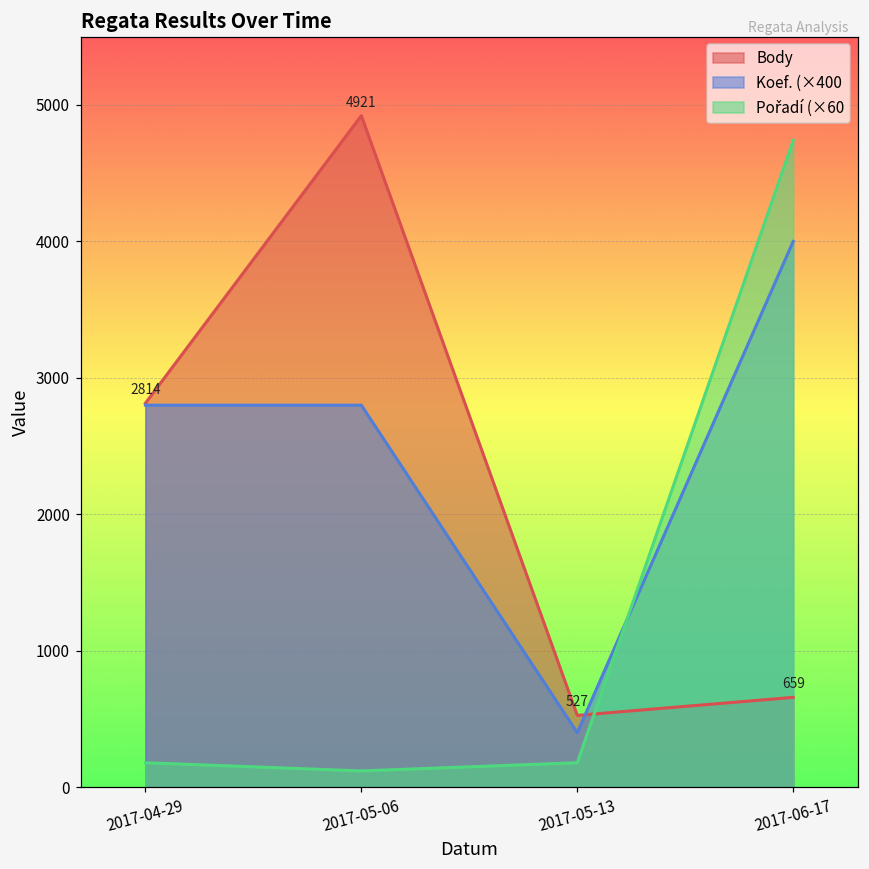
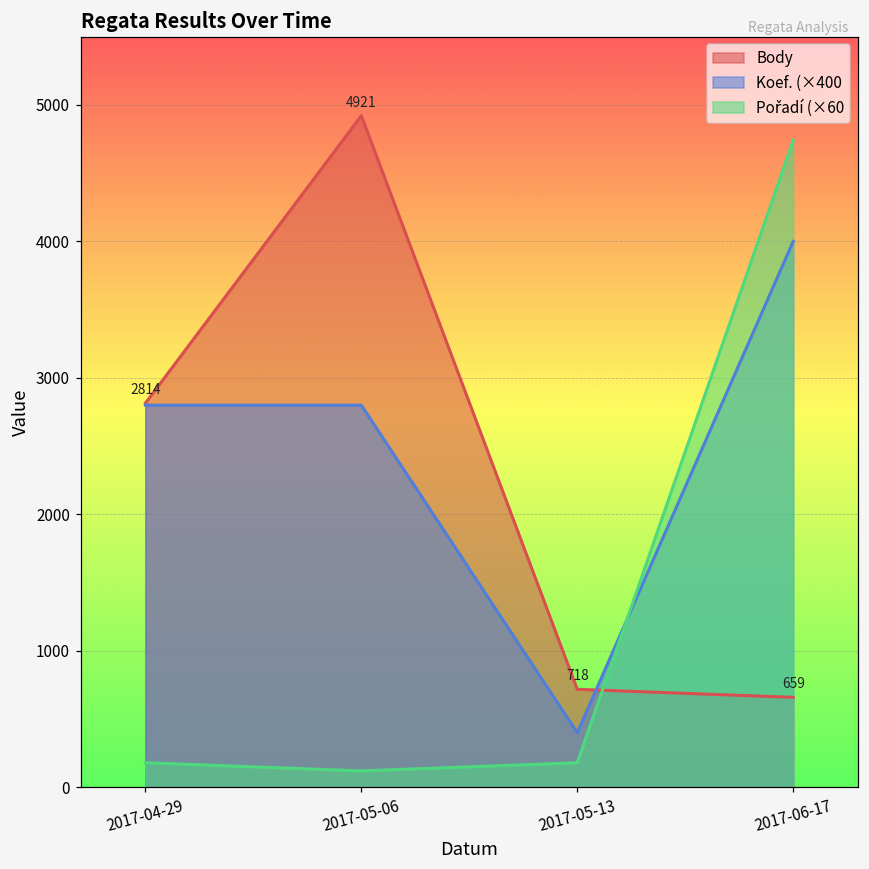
Body, 2017-05-13: 527 -> 718
